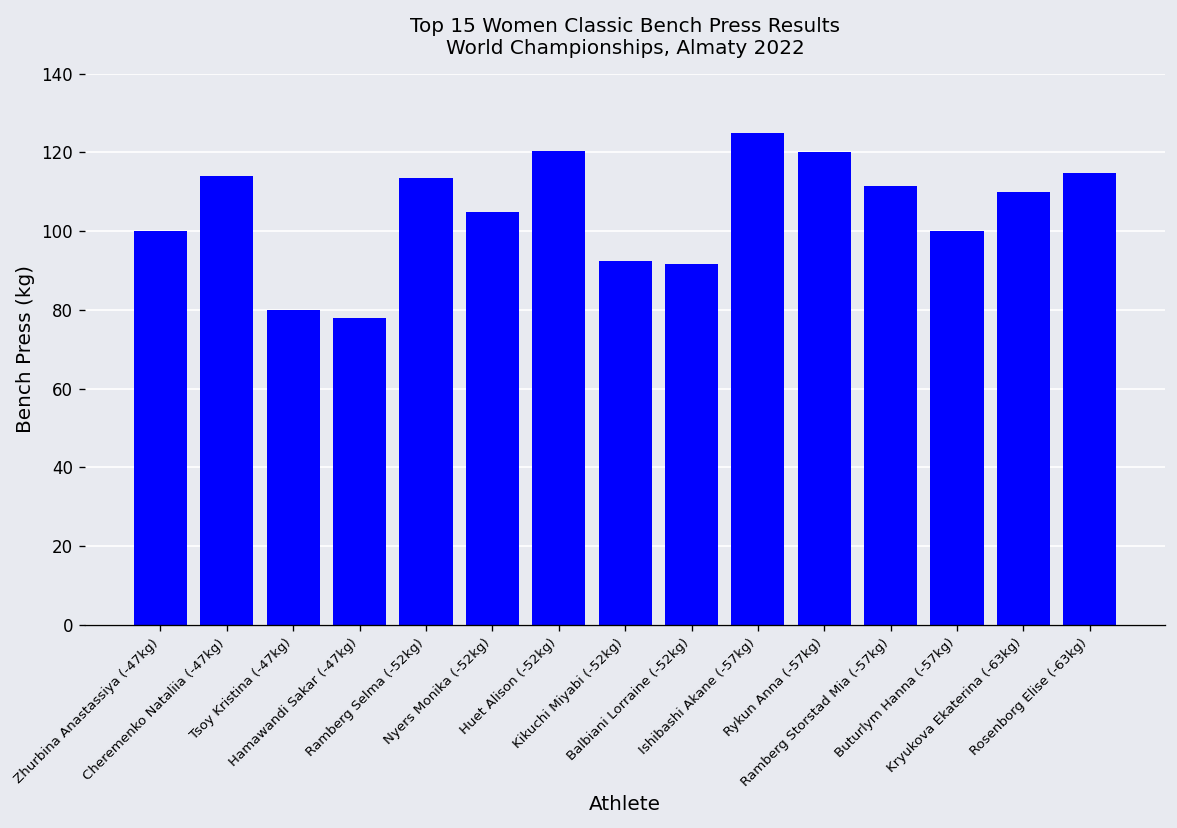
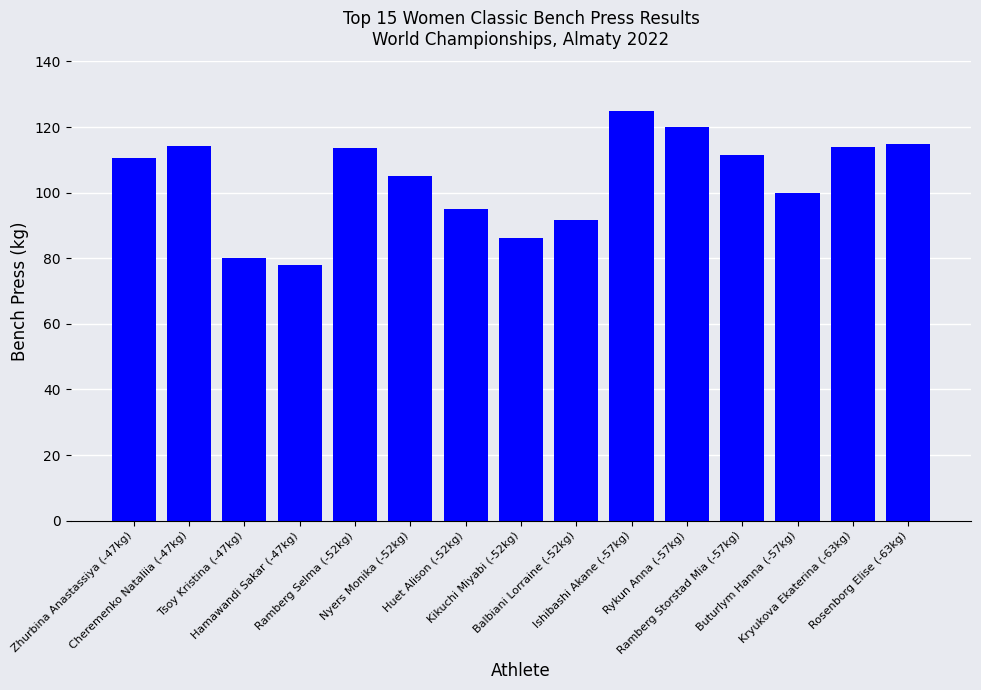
Zhurbina Anastassiya (-47kg): 100 -> 111
Huet Alison (-52kg): 121 -> 95
Kikuchi Miyabi (-52kg): 93 -> 86
Kryukova Ekaterina (-63kg): 110 -> 114
